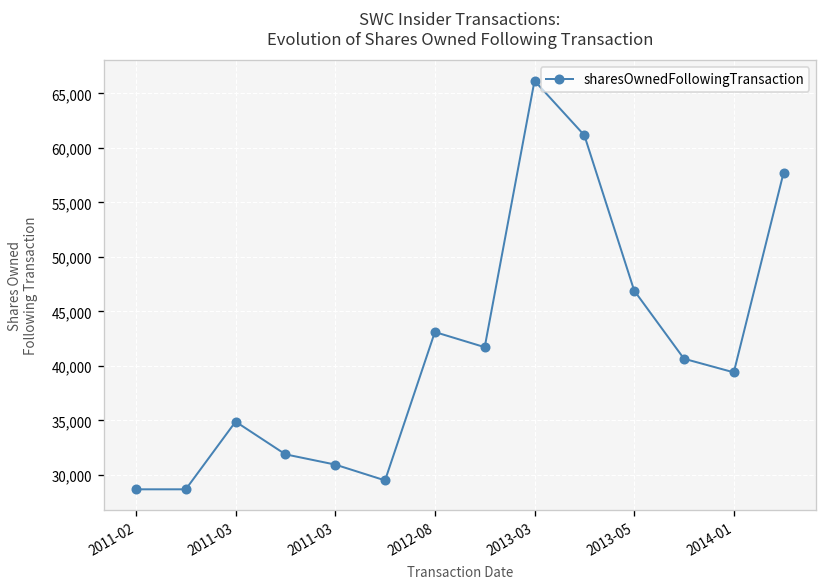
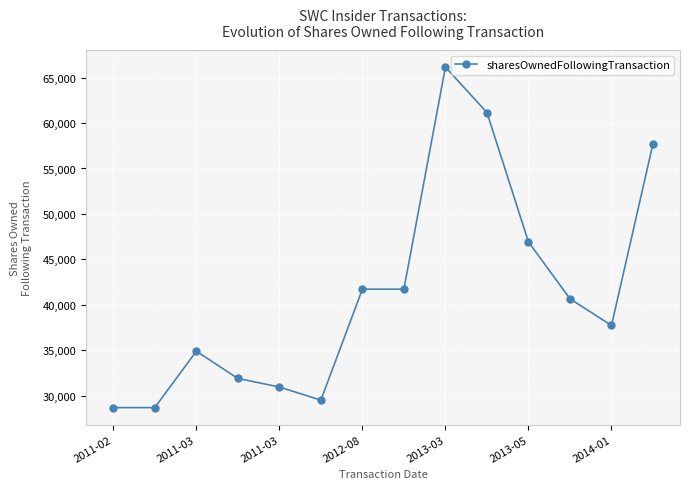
2012-08: 43,000 -> 42,000
2014-01: 39,000 -> 38,000
